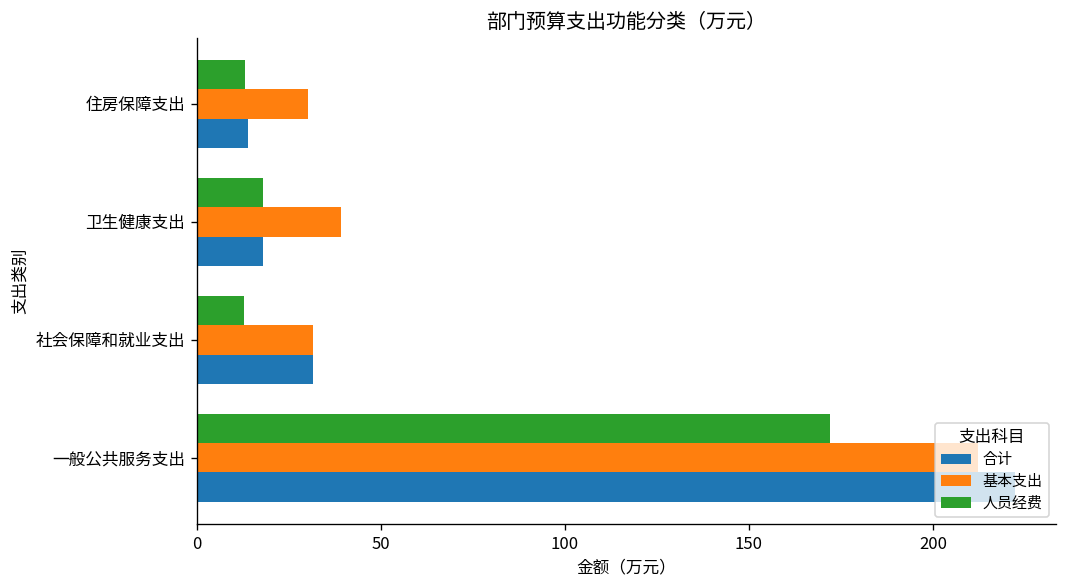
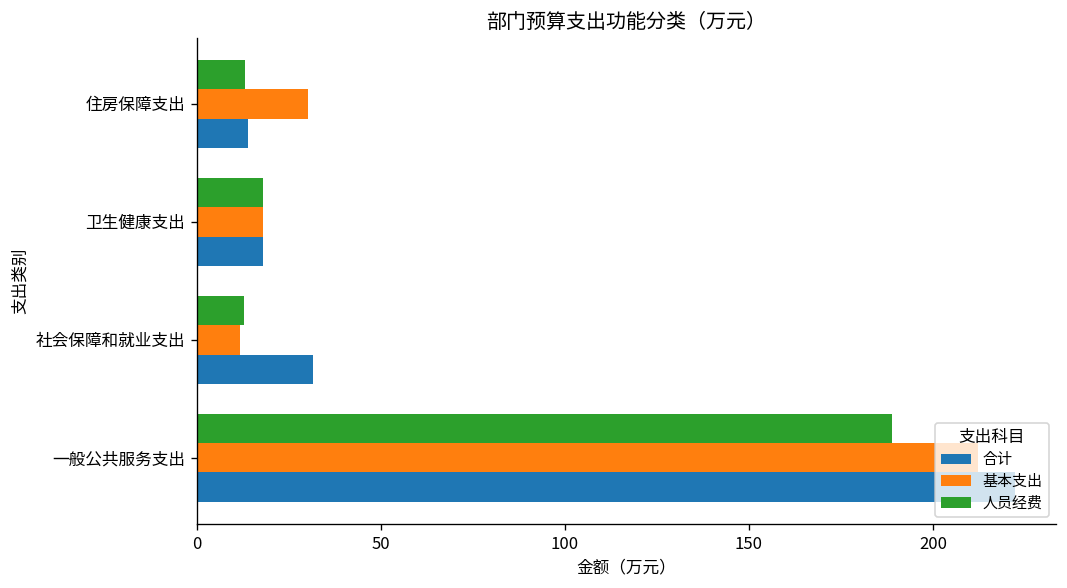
基本支出, 卫生健康支出: 39 -> 18
基本支出, 社会保障和就业支出: 31 -> 12
人员经费, 一般公共服务支出: 172 -> 189
